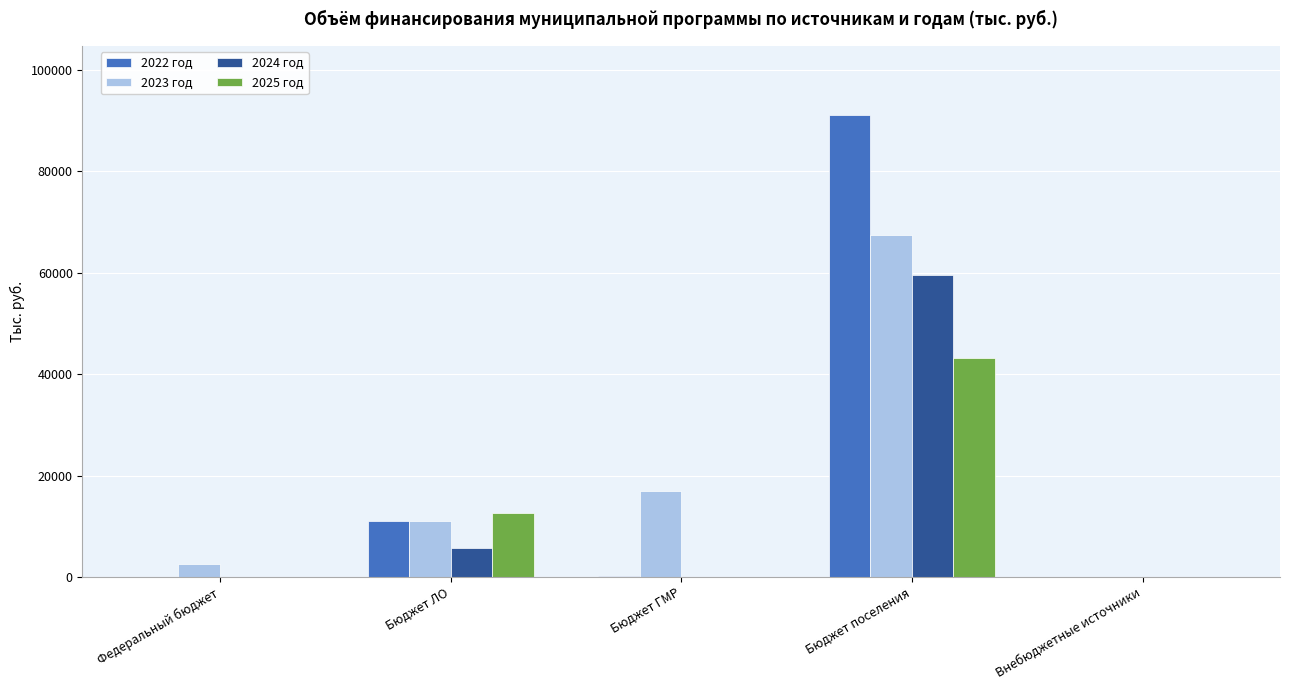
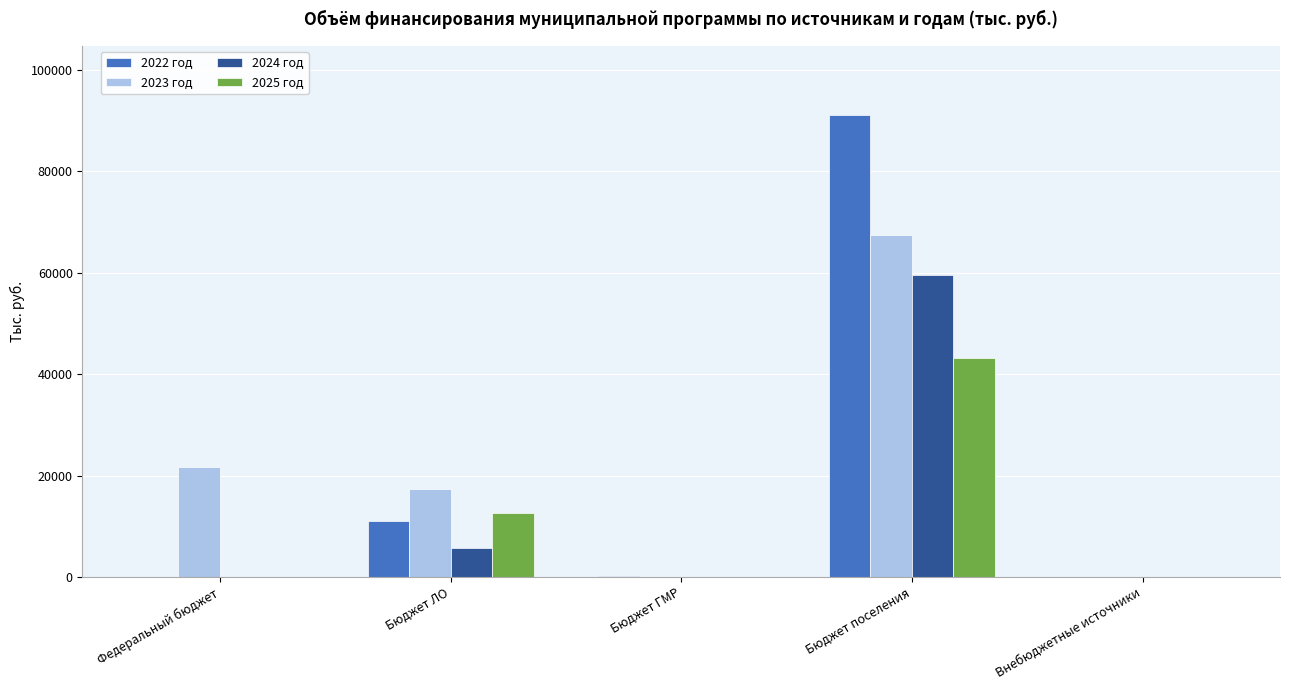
2023 год, Федеральный бюджет: 3000 -> 22000
2023 год, Бюджет ЛО: 11000 -> 17000
2023 год, Бюджет ГМР: 17000 -> 0
